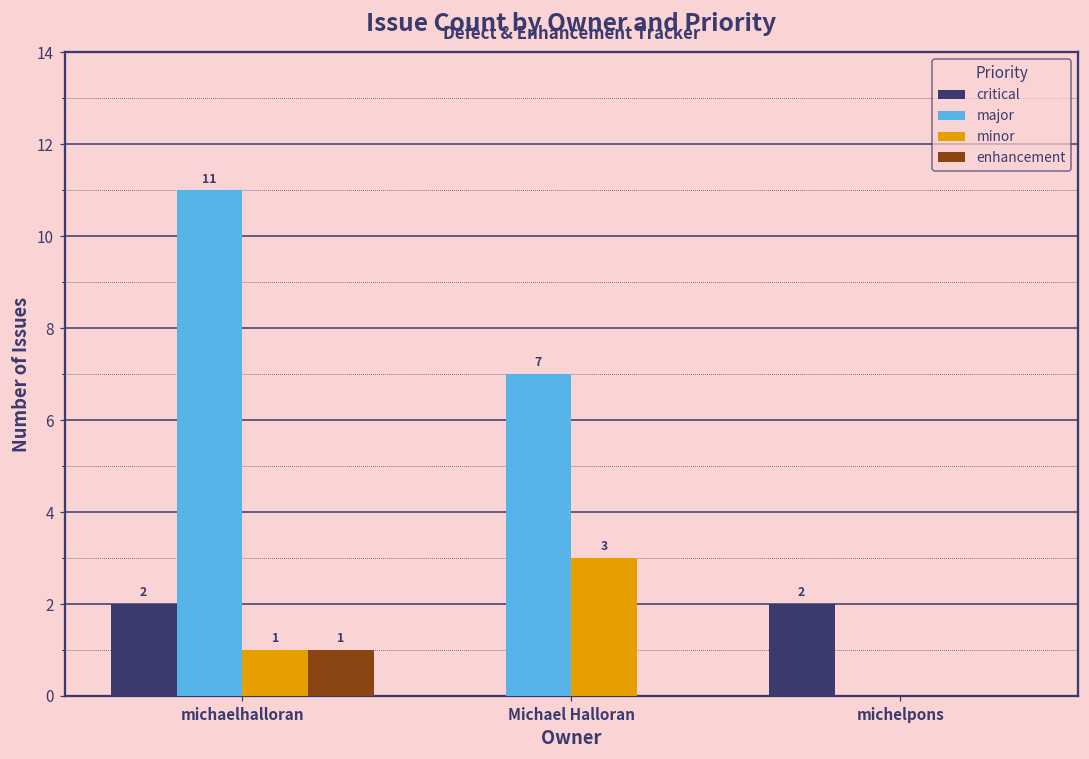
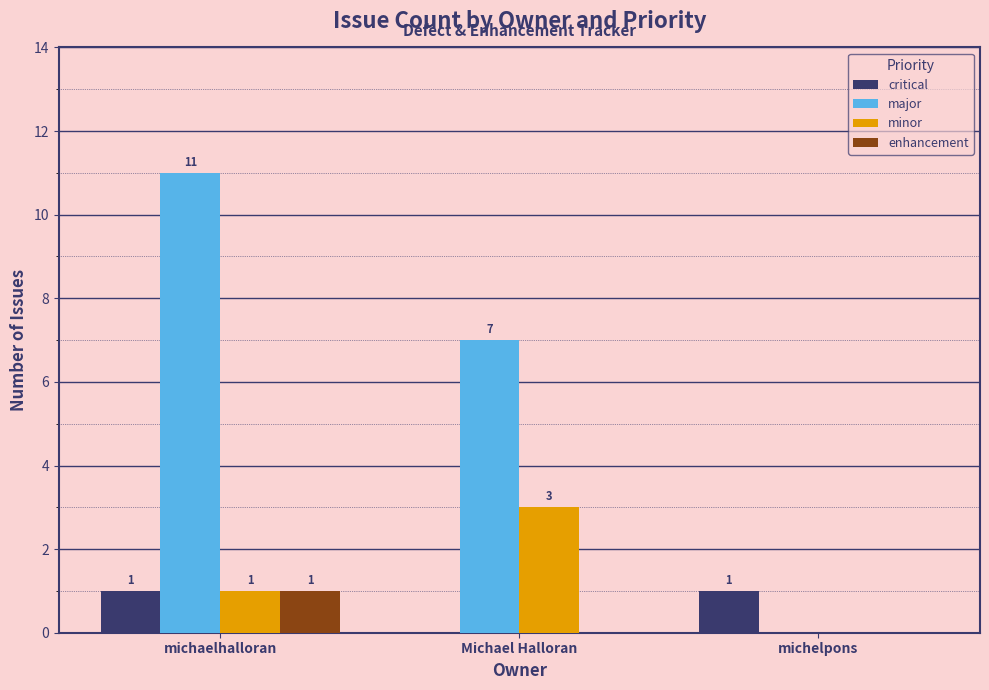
critical, michaelhalloran: 2 -> 1
critical, michelpons: 2 -> 1
